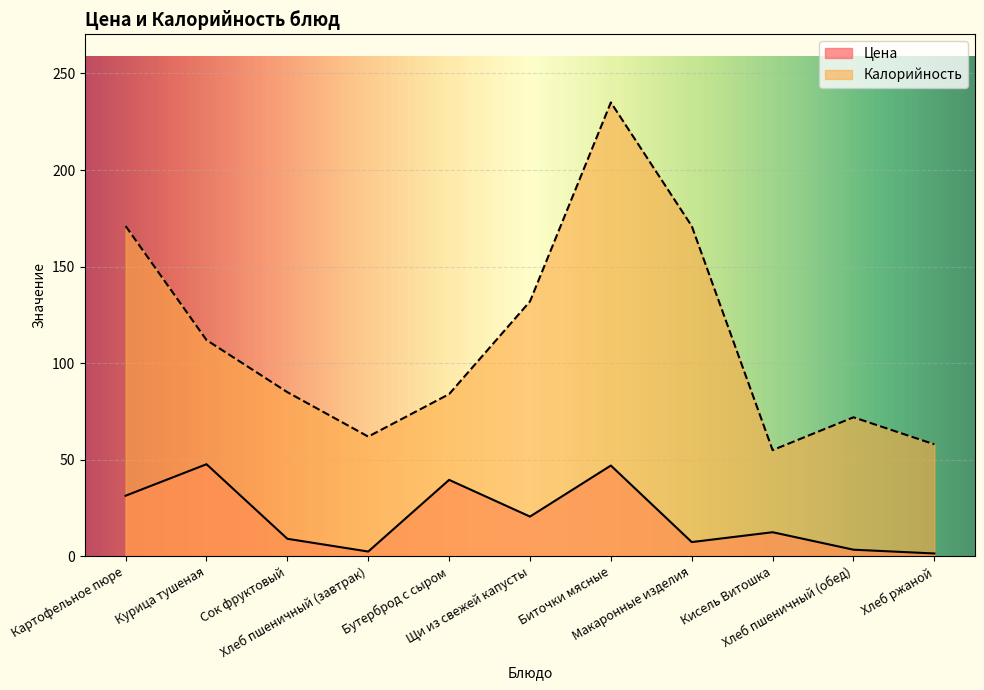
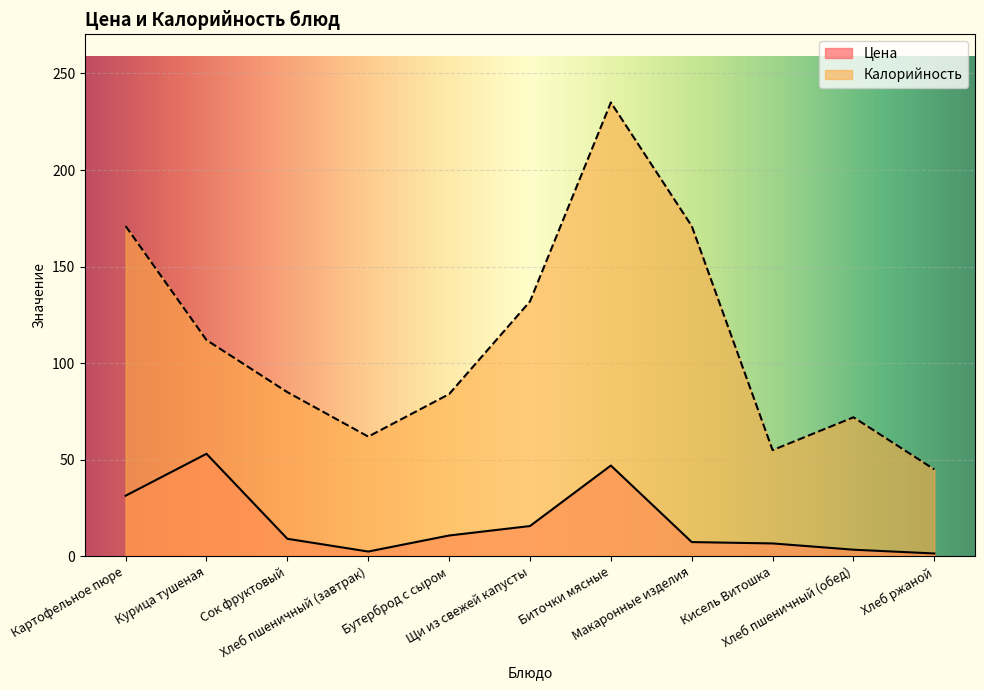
Цена, Курица тушеная: 48 -> 53
Цена, Бутерброд с сыром: 40 -> 11
Цена, Щи из свежей капусты: 21 -> 16
Цена, Кисель Витошка: 13 -> 7
Калорийность, Хлеб ржаной: 58 -> 45
